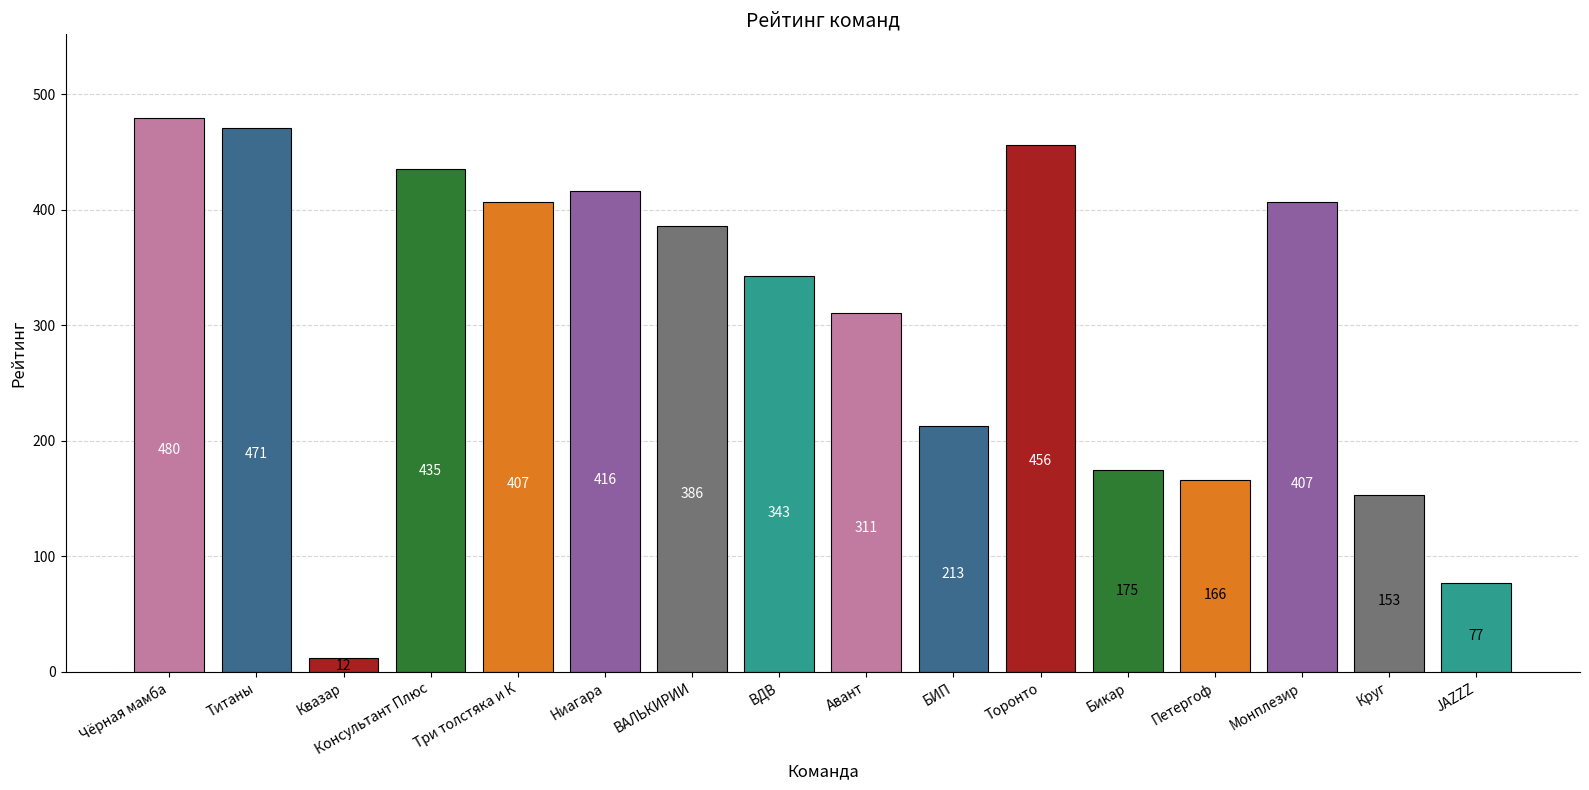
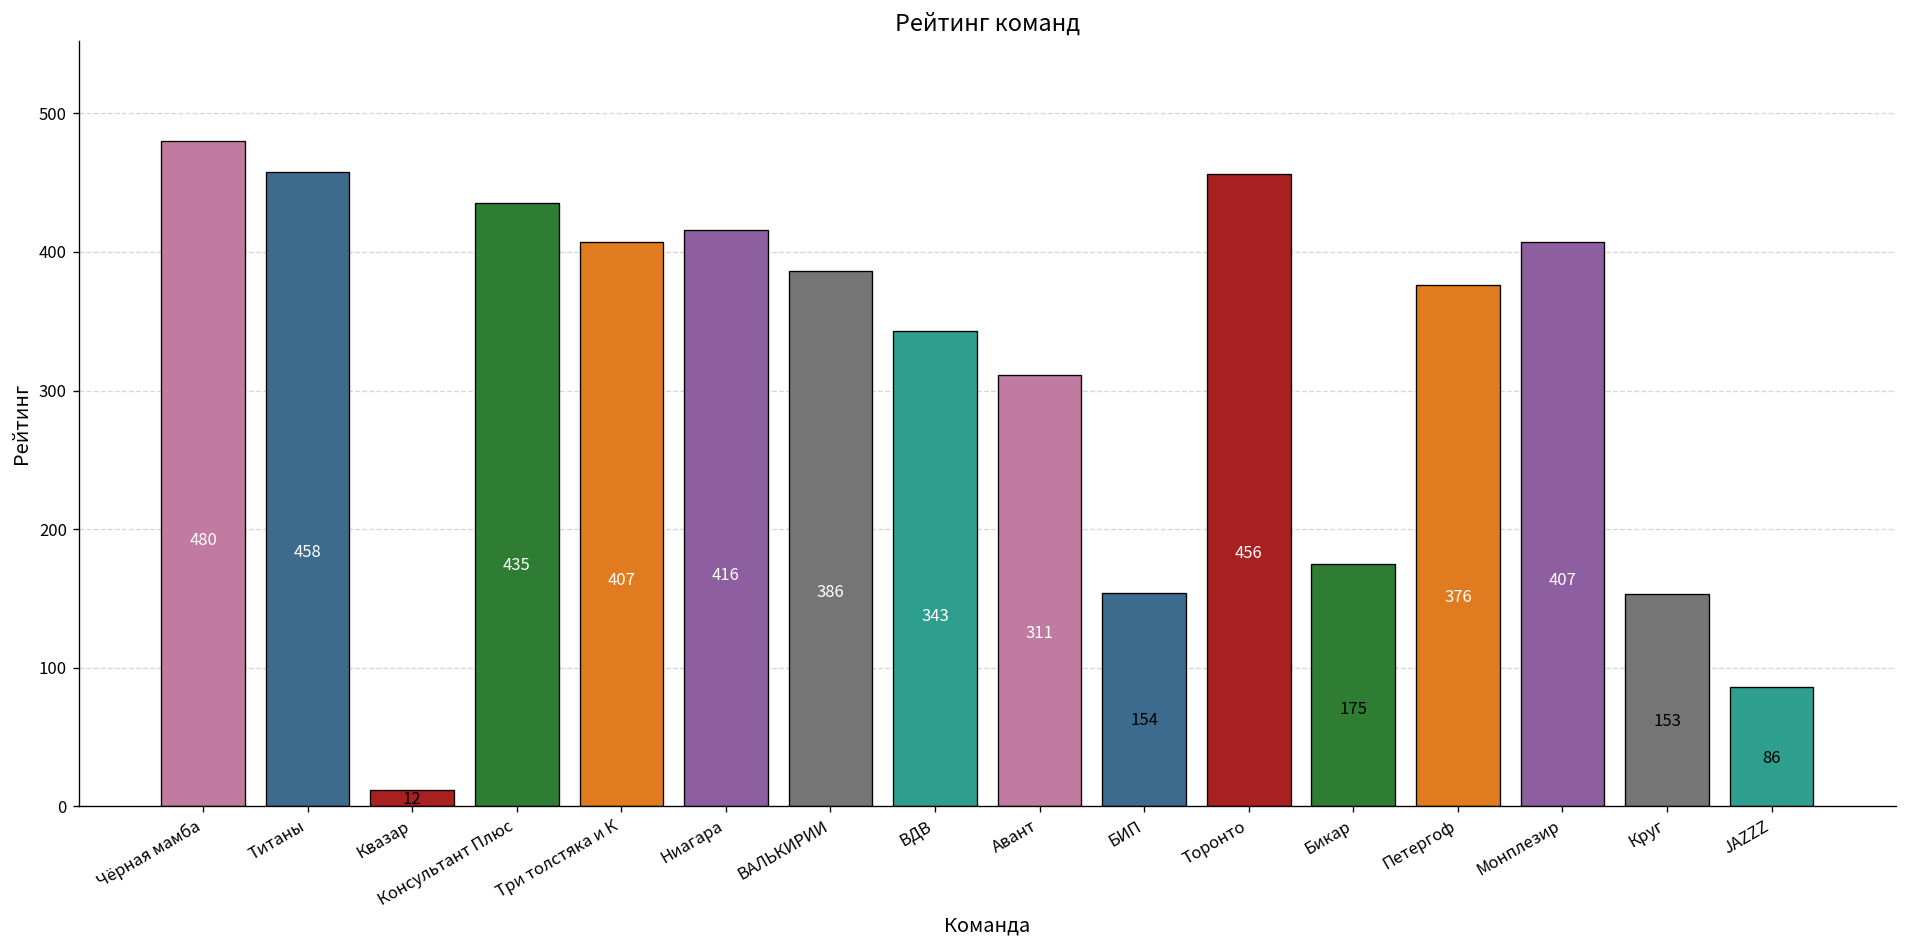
Титаны: 471 -> 458
БИП: 213 -> 154
Петергоф: 166 -> 376
JAZZZ: 77 -> 86
